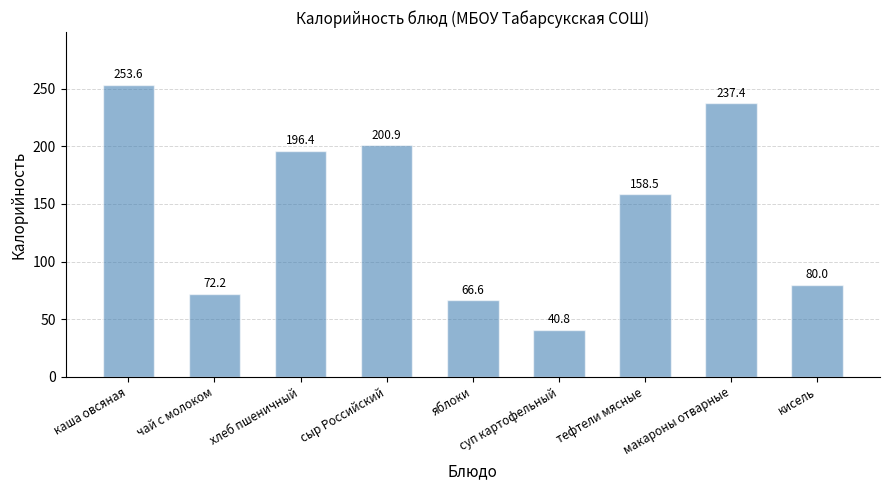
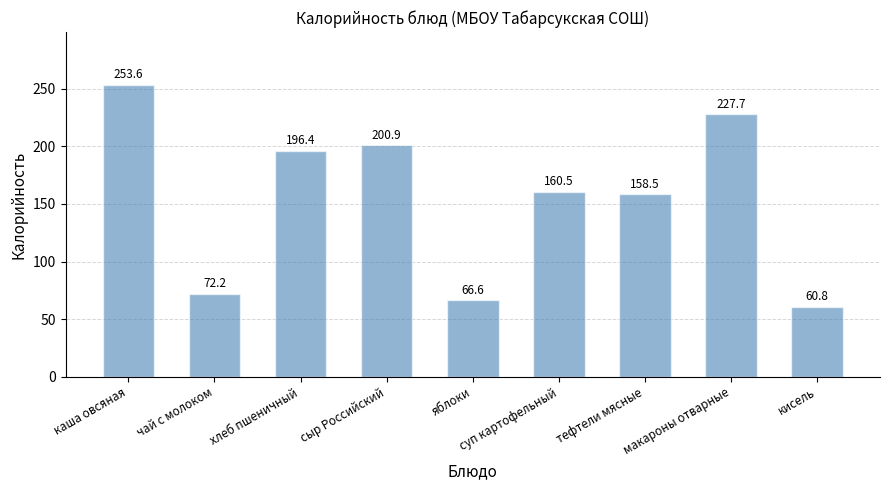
суп картофельный: 40.8 -> 160.5
макароны отварные: 237.4 -> 227.7
кисель: 80.0 -> 60.8
